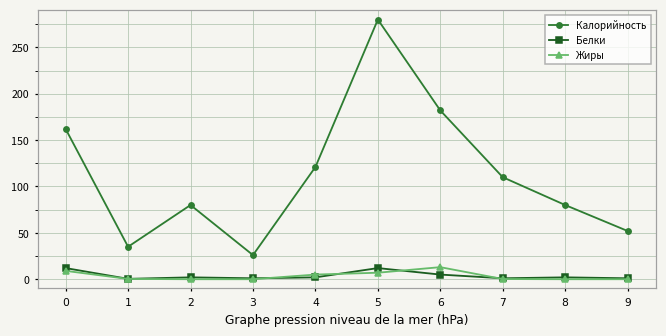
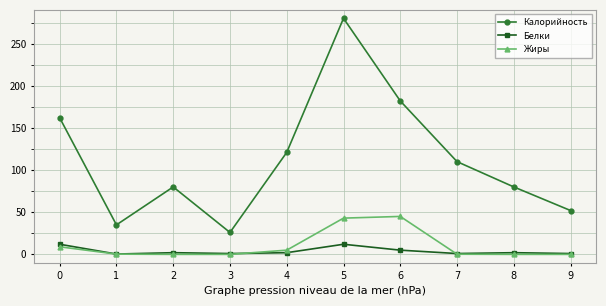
Жиры, 5: 10 -> 40
Жиры, 6: 10 -> 50
